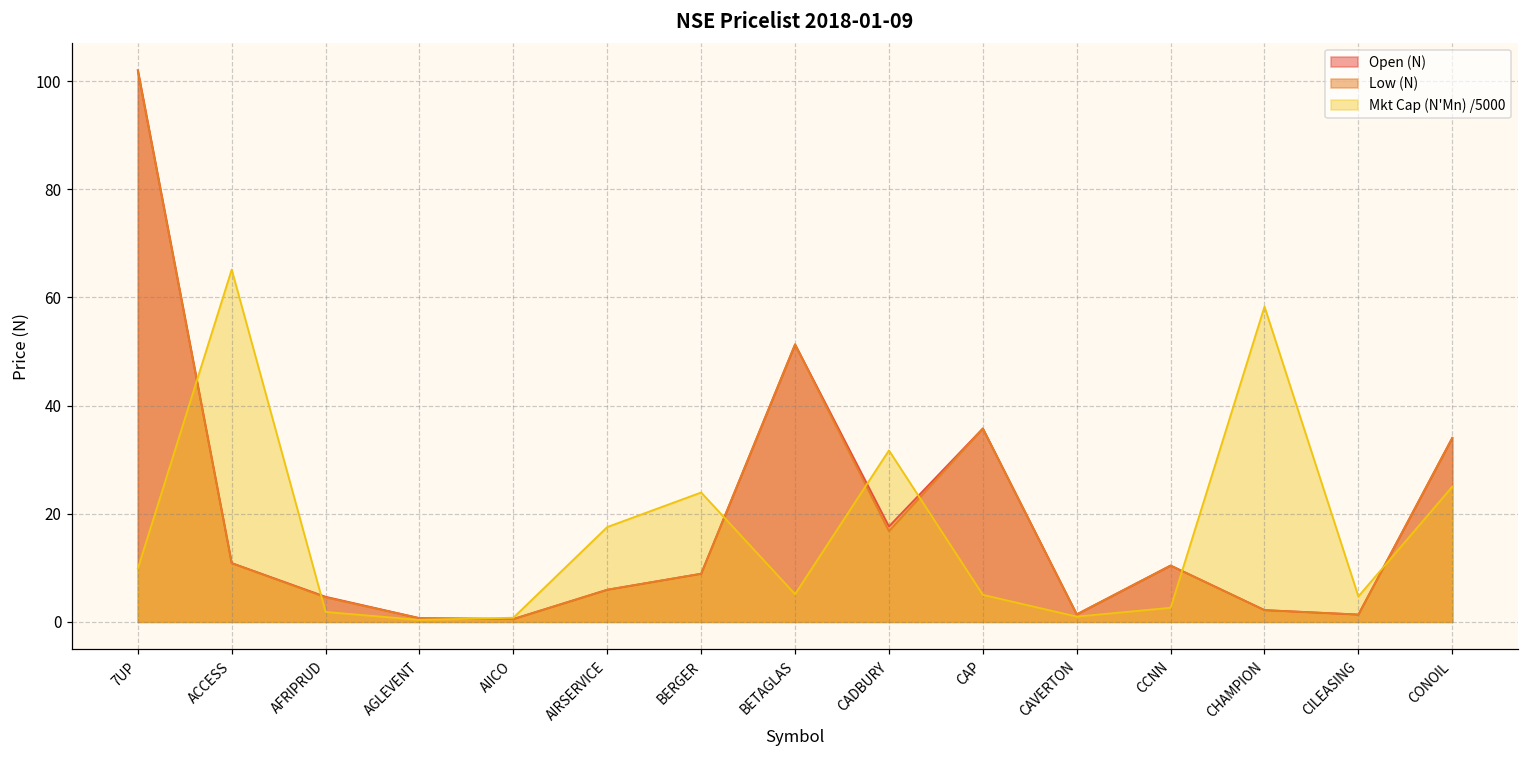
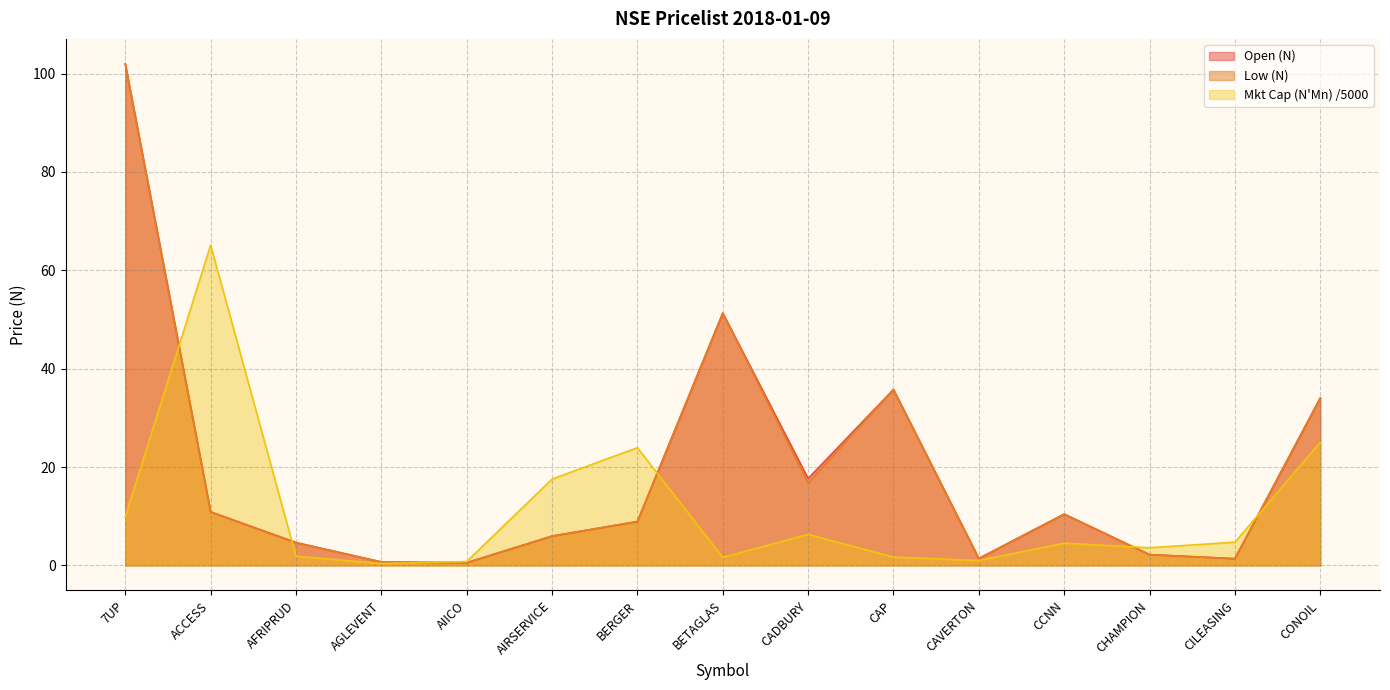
Mkt Cap (N'Mn) /5000, BETAGLAS: 5 -> 2
Mkt Cap (N'Mn) /5000, CADBURY: 32 -> 6
Mkt Cap (N'Mn) /5000, CAP: 5 -> 2
Mkt Cap (N'Mn) /5000, CCNN: 3 -> 5
Mkt Cap (N'Mn) /5000, CHAMPION: 58 -> 4
